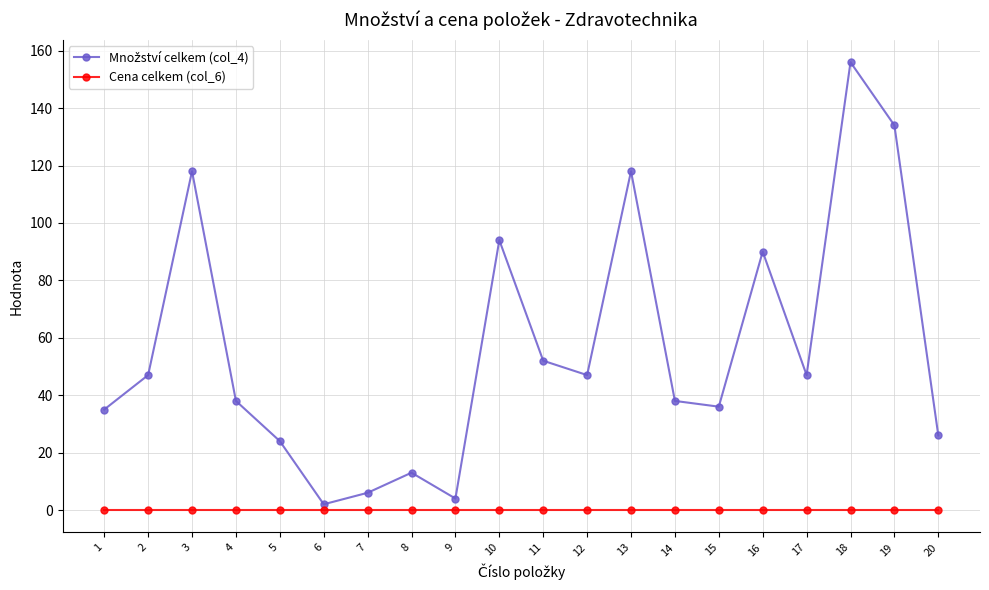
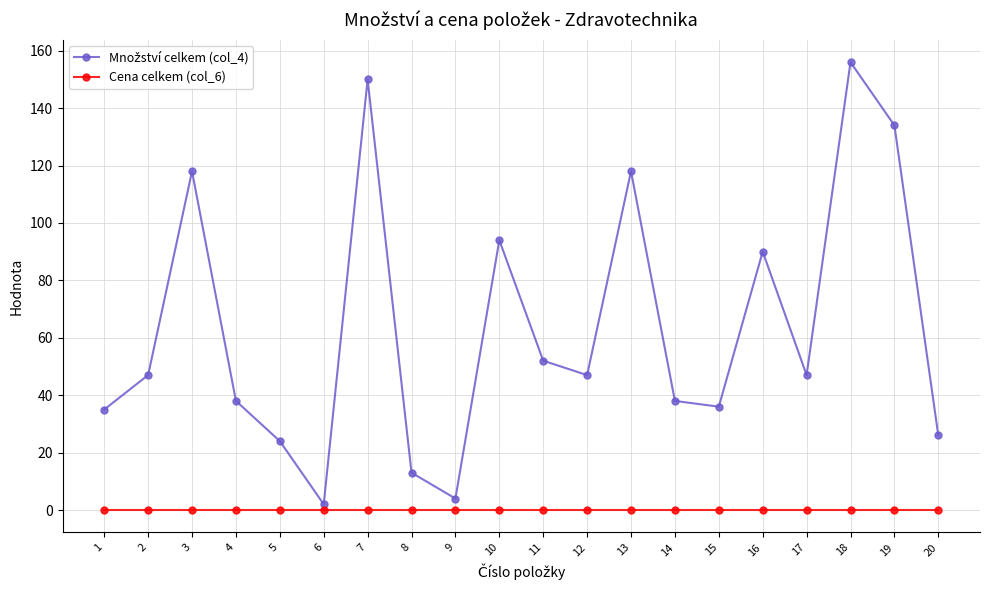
Množství celkem (col_4), 7: 6 -> 150
